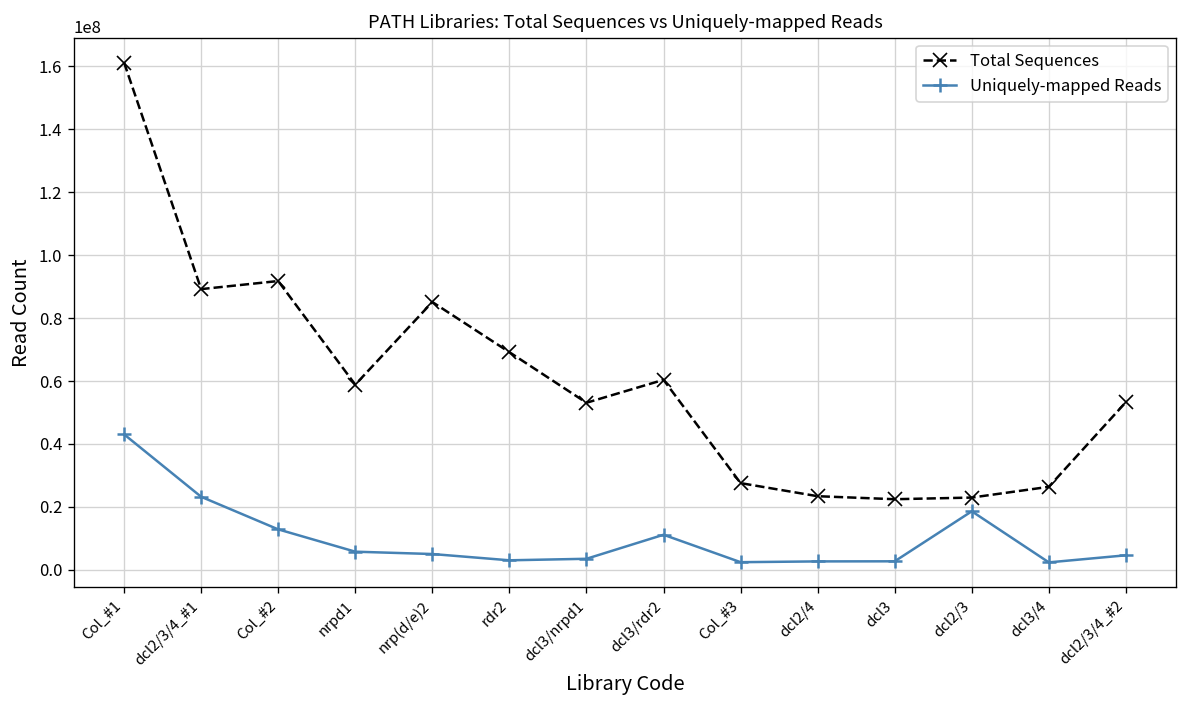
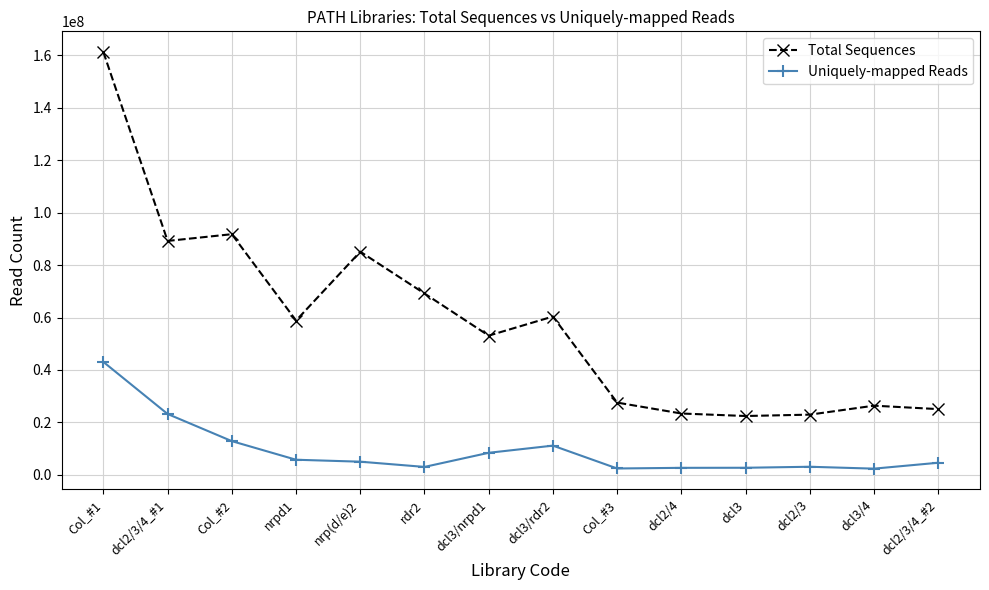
Uniquely-mapped Reads, dcl3/nrpd1: 3000000 -> 8000000
Uniquely-mapped Reads, dcl2/3: 19000000 -> 3000000
Total Sequences, dcl2/3/4_#2: 53000000 -> 25000000
